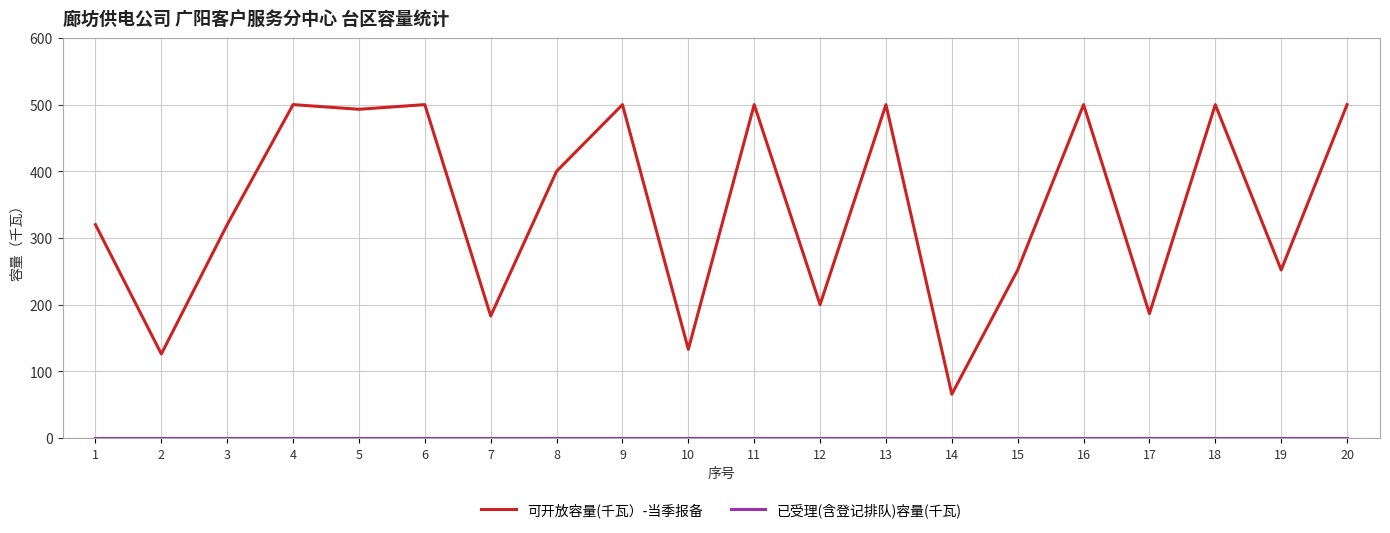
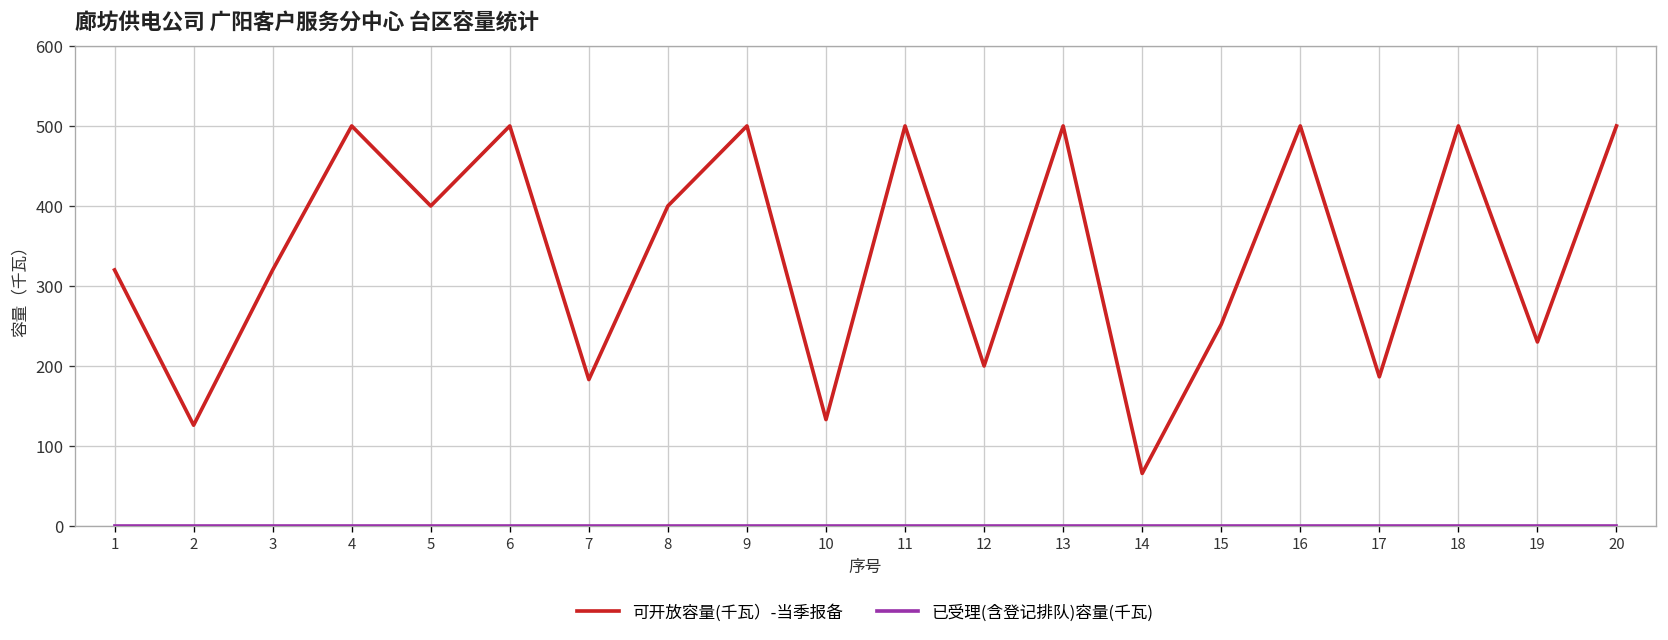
可开放容量(千瓦）-当季报备, 5: 490 -> 400
可开放容量(千瓦）-当季报备, 19: 250 -> 230
